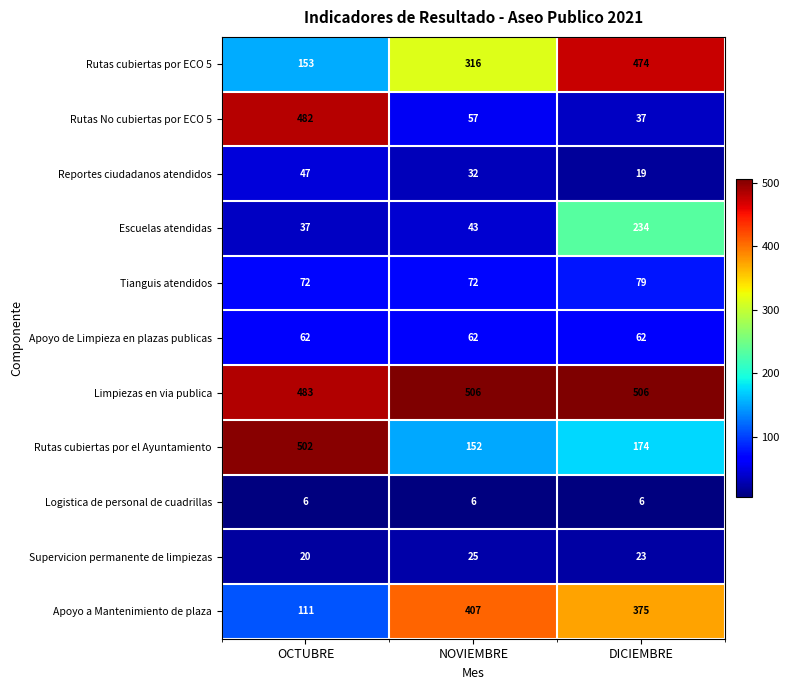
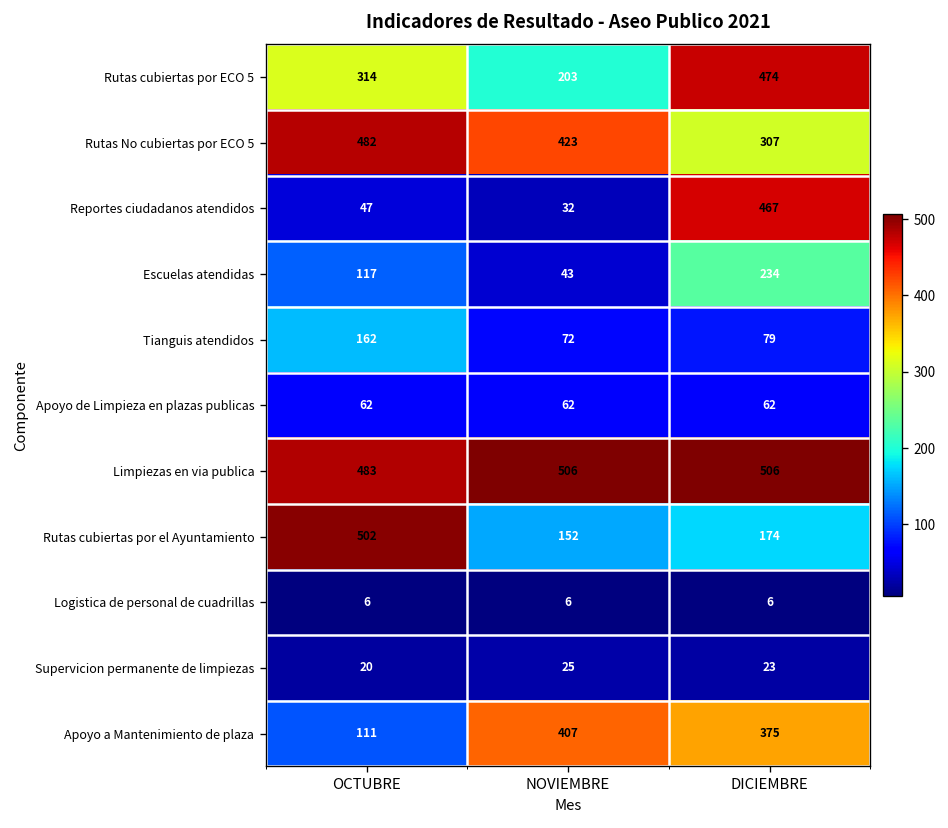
Rutas cubiertas por ECO 5, OCTUBRE: 153 -> 314
Rutas cubiertas por ECO 5, NOVIEMBRE: 316 -> 203
Rutas No cubiertas por ECO 5, NOVIEMBRE: 57 -> 423
Rutas No cubiertas por ECO 5, DICIEMBRE: 37 -> 307
Reportes ciudadanos atendidos, DICIEMBRE: 19 -> 467
Escuelas atendidas, OCTUBRE: 37 -> 117
Tianguis atendidos, OCTUBRE: 72 -> 162
